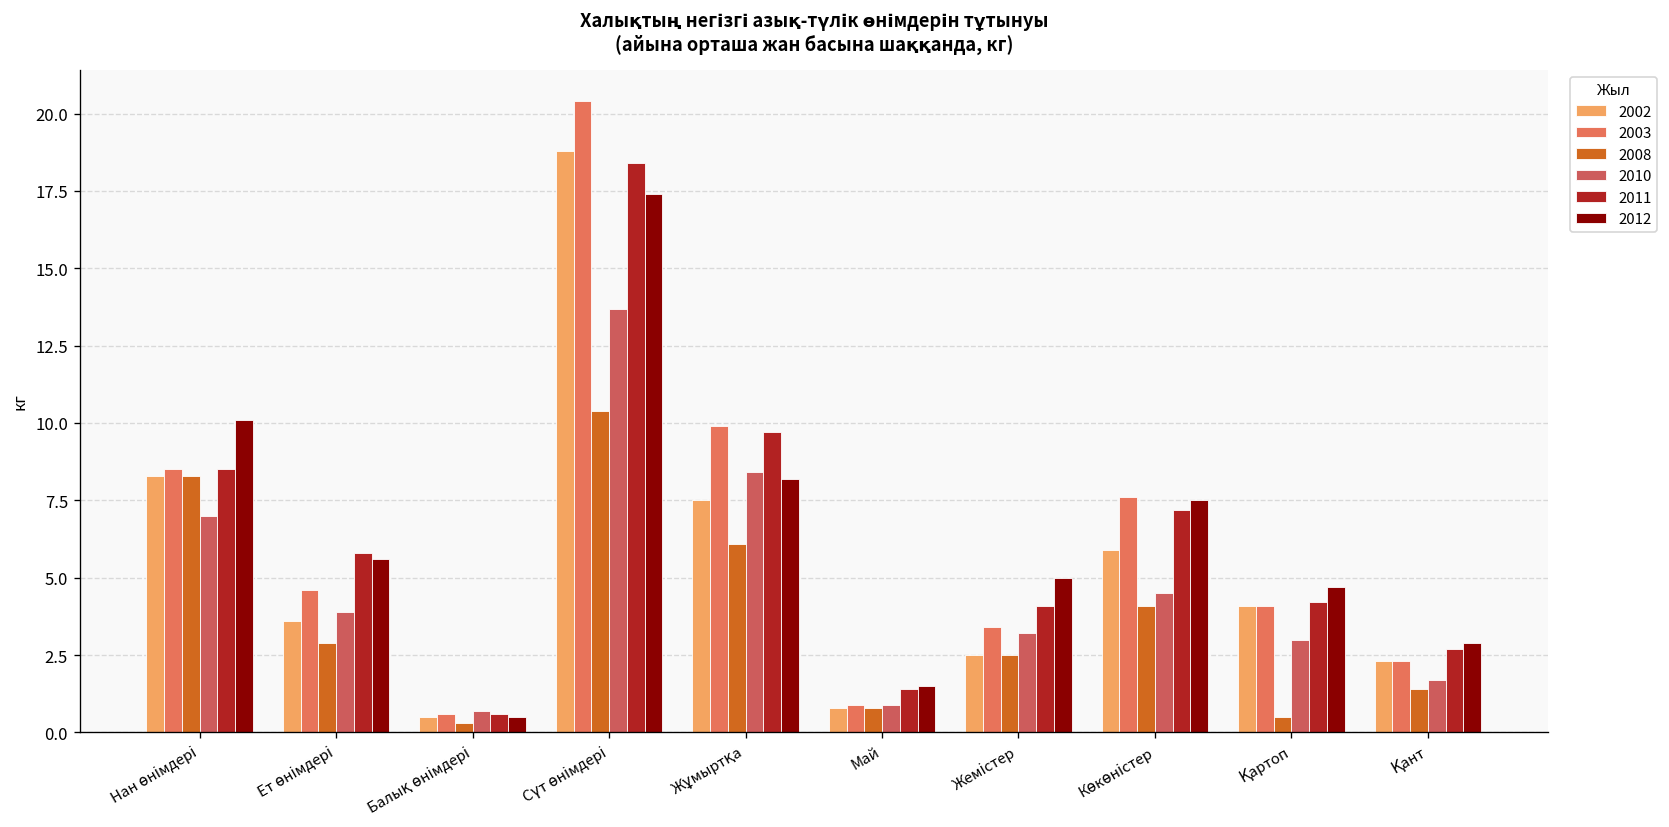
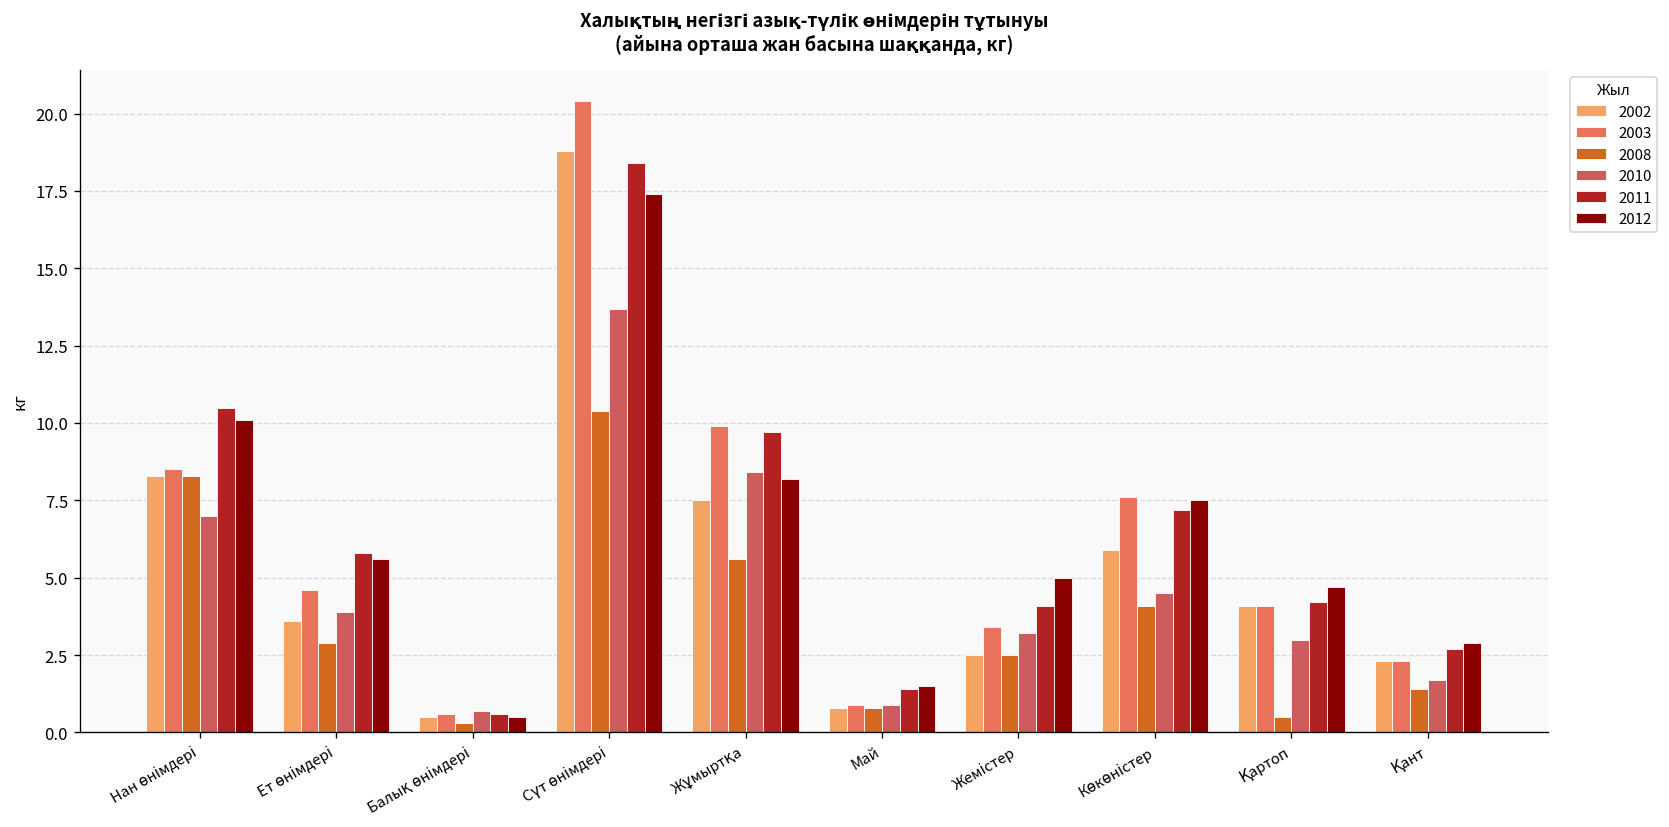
2011, Нан өнімдері: 8.5 -> 10.5
2008, Жұмыртқа: 6.1 -> 5.6
